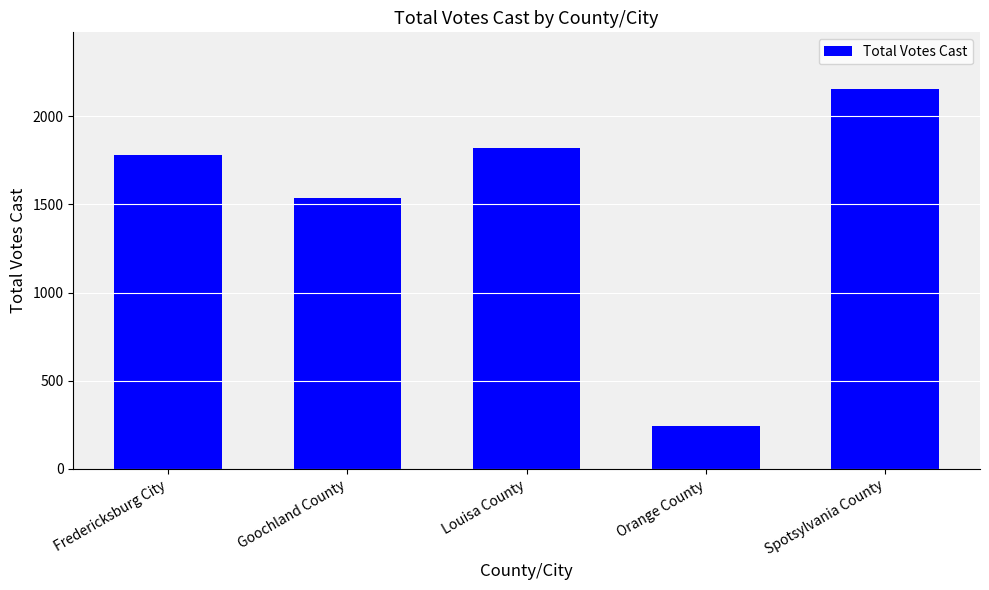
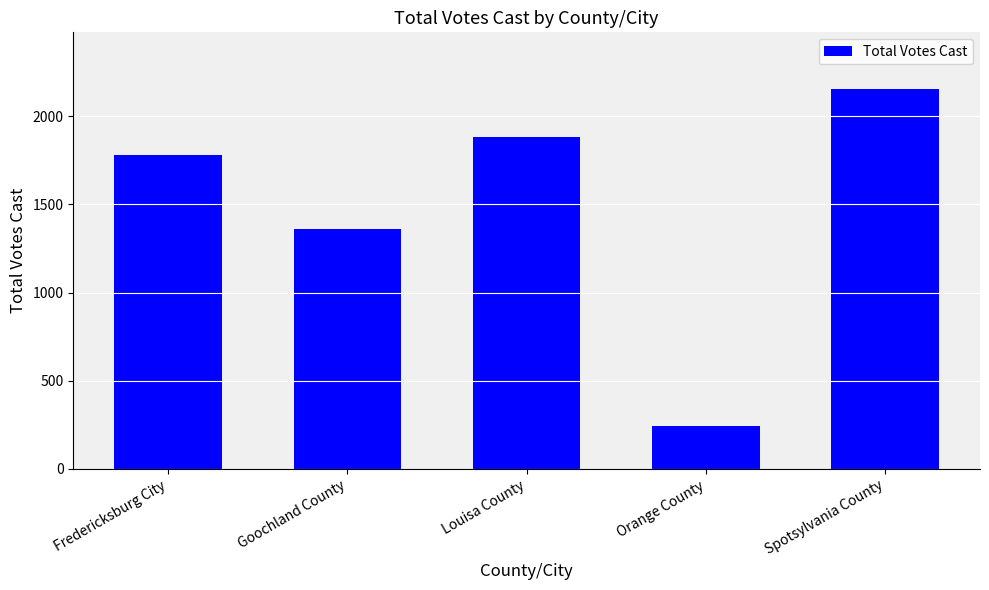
Goochland County: 1540 -> 1360
Louisa County: 1820 -> 1880
